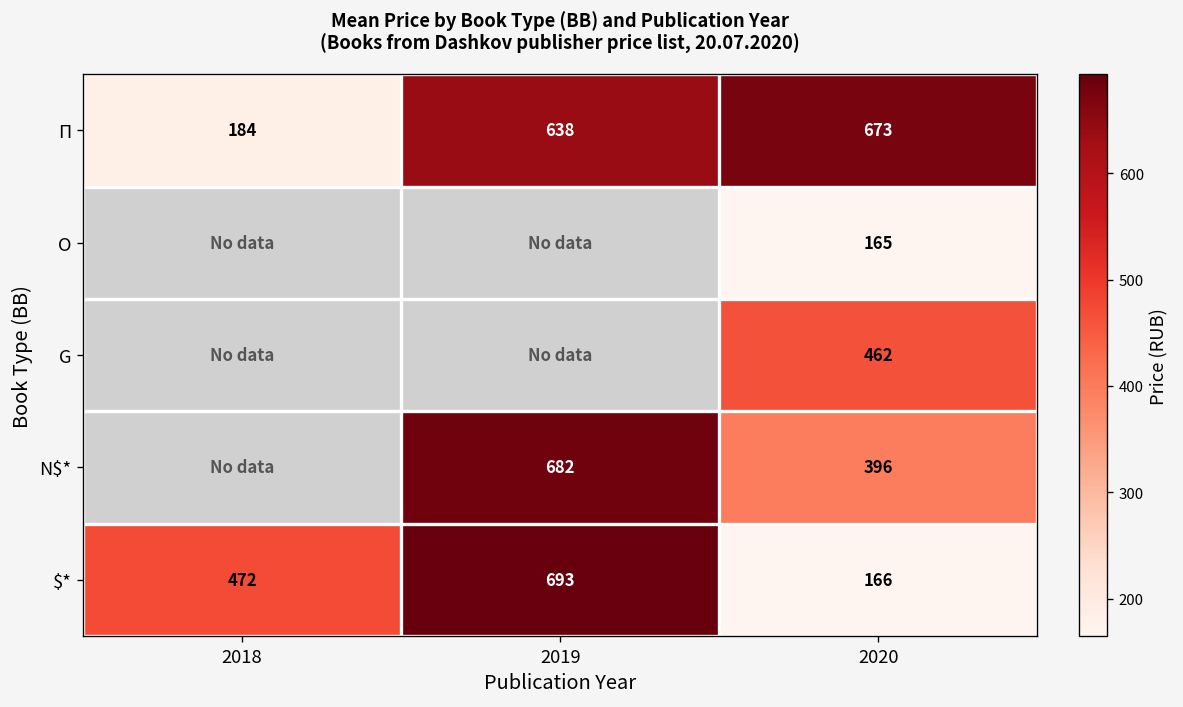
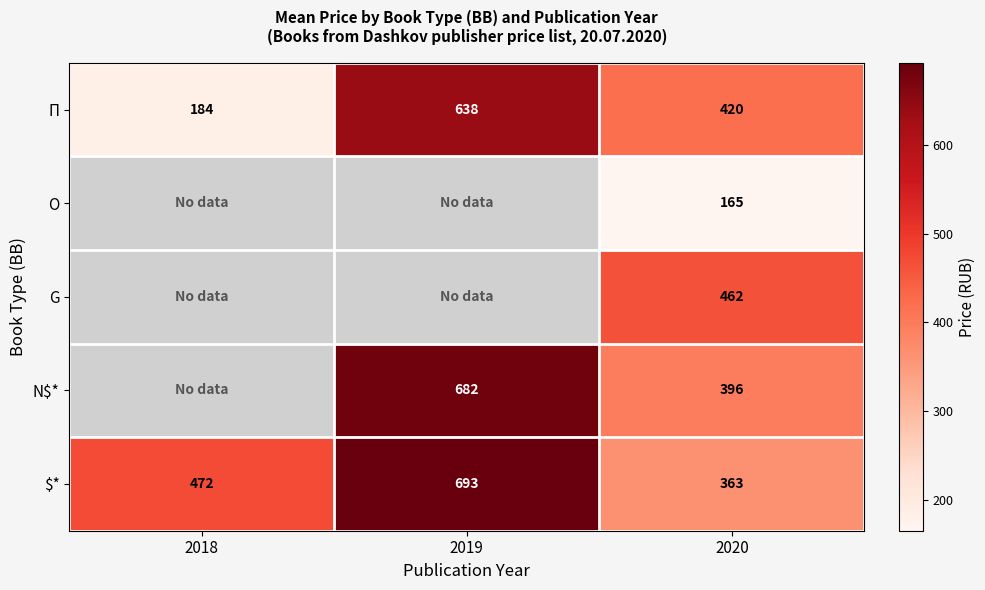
П, 2020: 673 -> 420
$*, 2020: 166 -> 363
